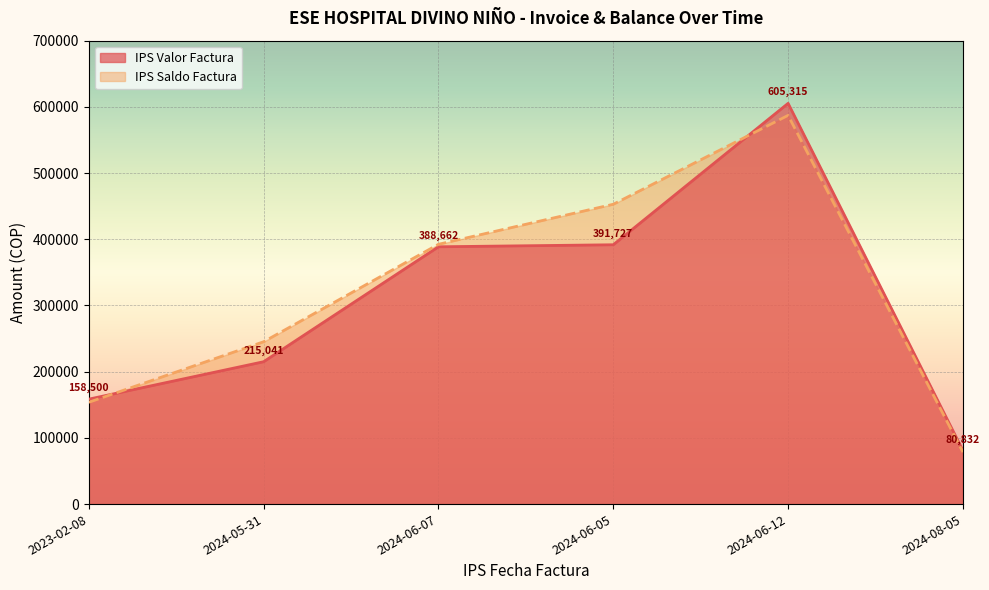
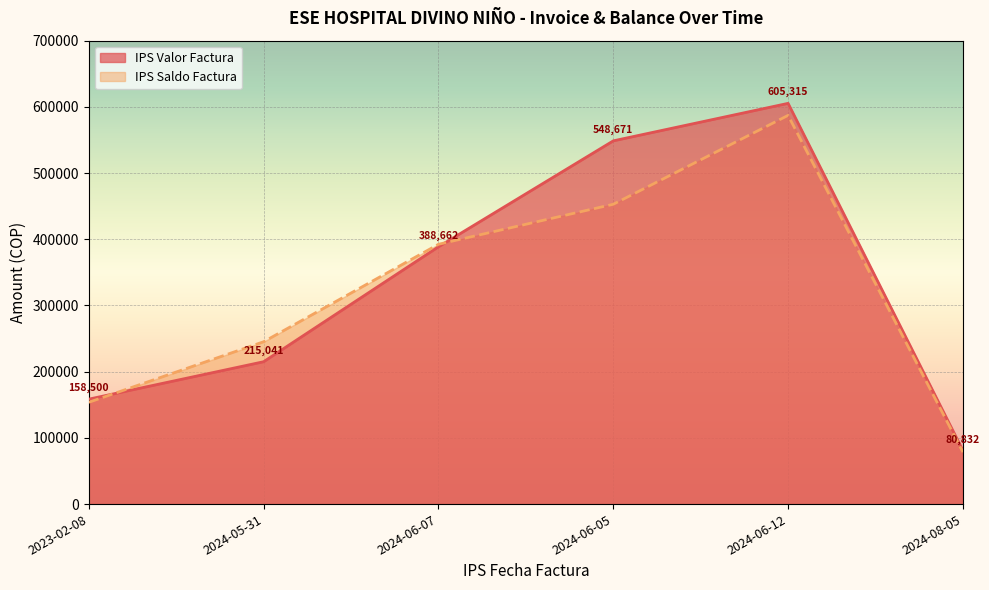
IPS Valor Factura, 2024-06-05: 391,727 -> 548,671
